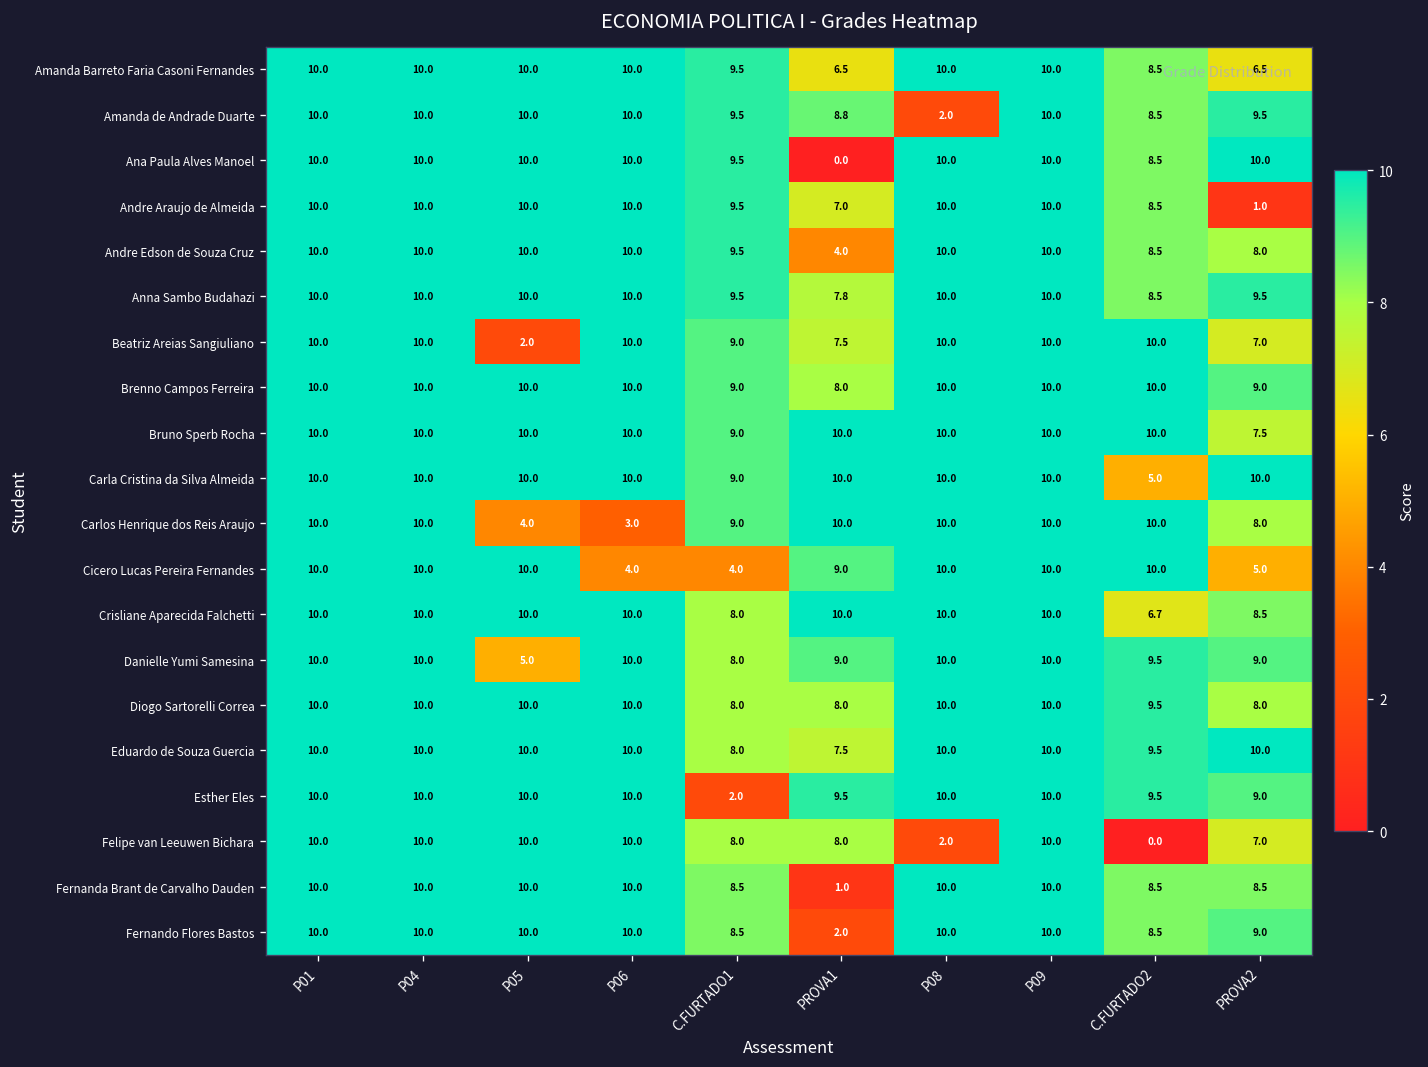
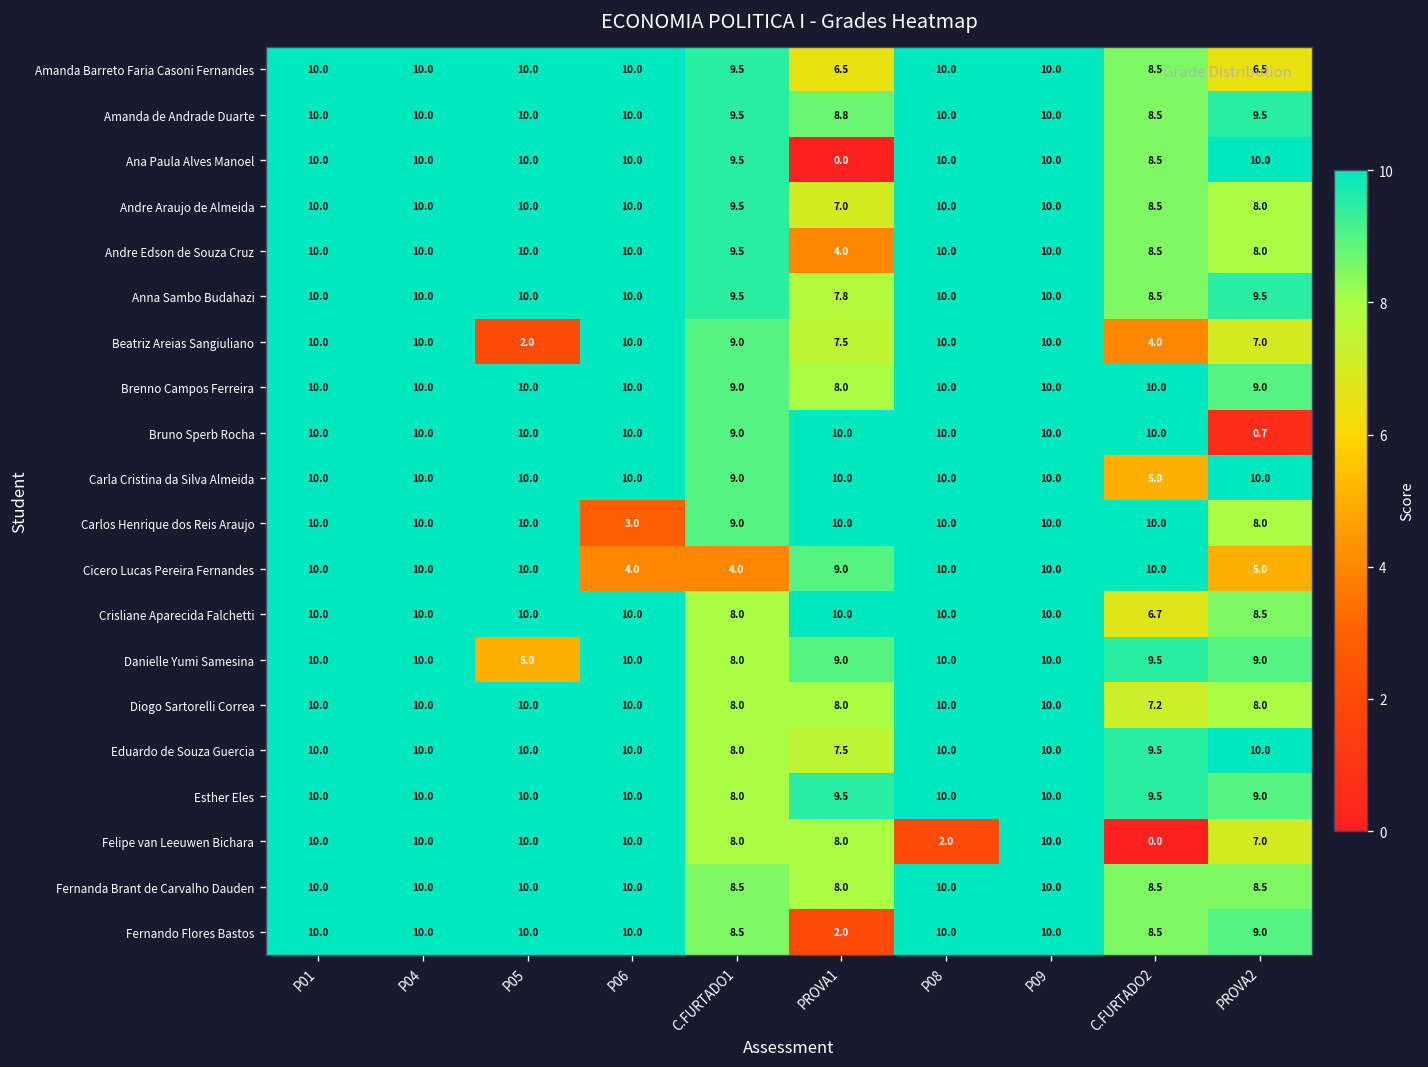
Amanda de Andrade Duarte, P08: 2.0 -> 10.0
Andre Araujo de Almeida, PROVA2: 1.0 -> 8.0
Beatriz Areias Sangiuliano, C.FURTADO2: 10.0 -> 4.0
Bruno Sperb Rocha, PROVA2: 7.5 -> 0.7
Carlos Henrique dos Reis Araujo, P05: 4.0 -> 10.0
Diogo Sartorelli Correa, C.FURTADO2: 9.5 -> 7.2
Esther Eles, C.FURTADO1: 2.0 -> 8.0
Fernanda Brant de Carvalho Dauden, PROVA1: 1.0 -> 8.0
